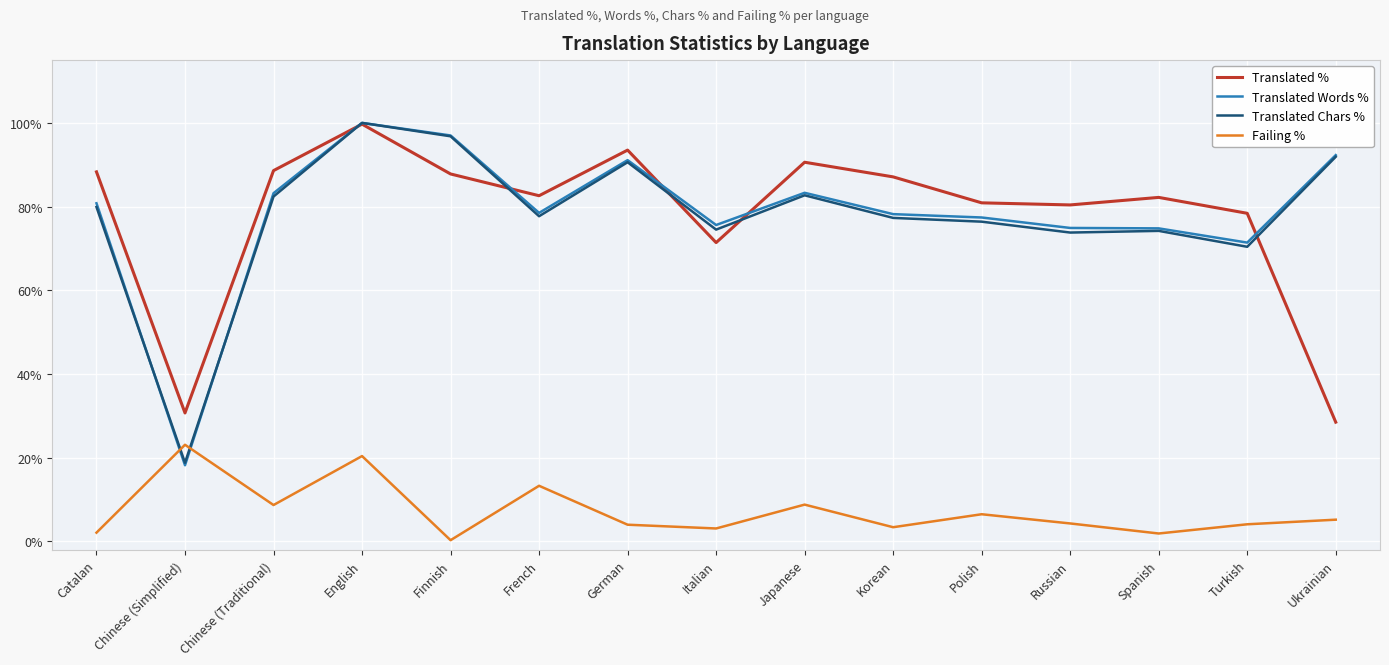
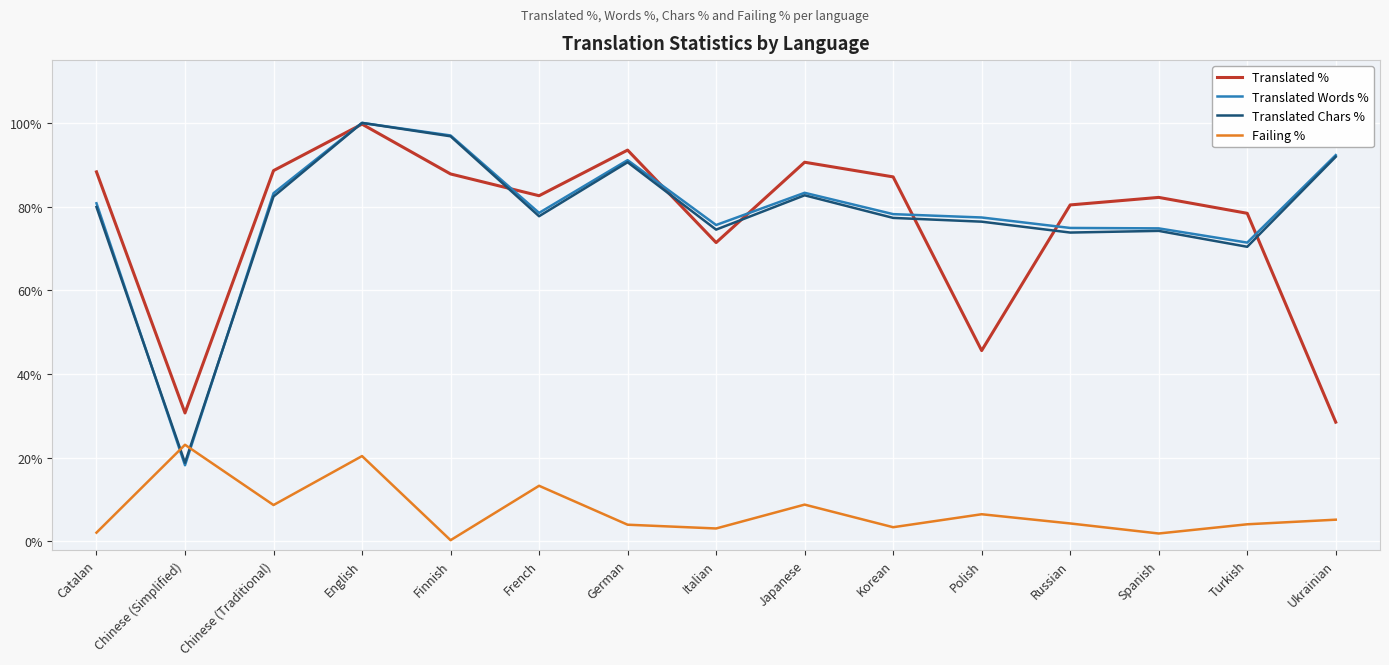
Translated %, Polish: 81% -> 46%
